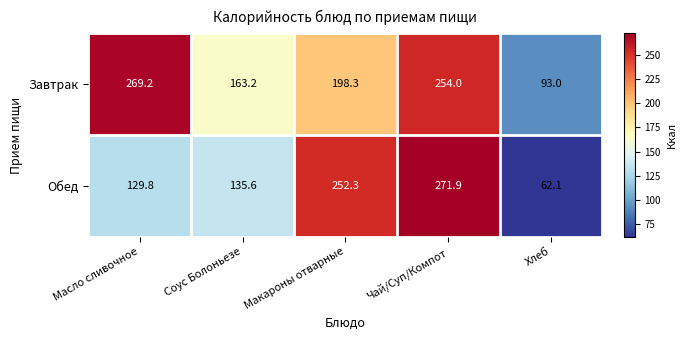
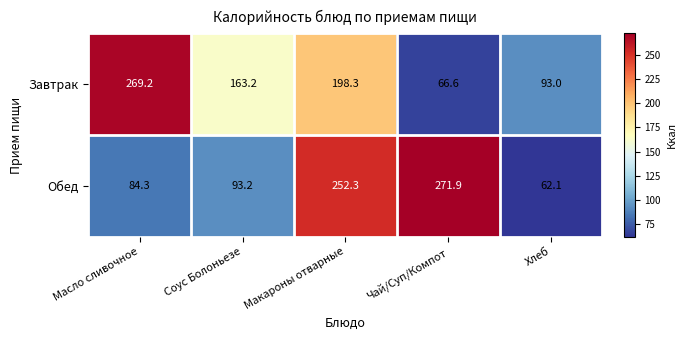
Завтрак, Чай/Суп/Компот: 254.0 -> 66.6
Обед, Масло сливочное: 129.8 -> 84.3
Обед, Соус Болоньезе: 135.6 -> 93.2
